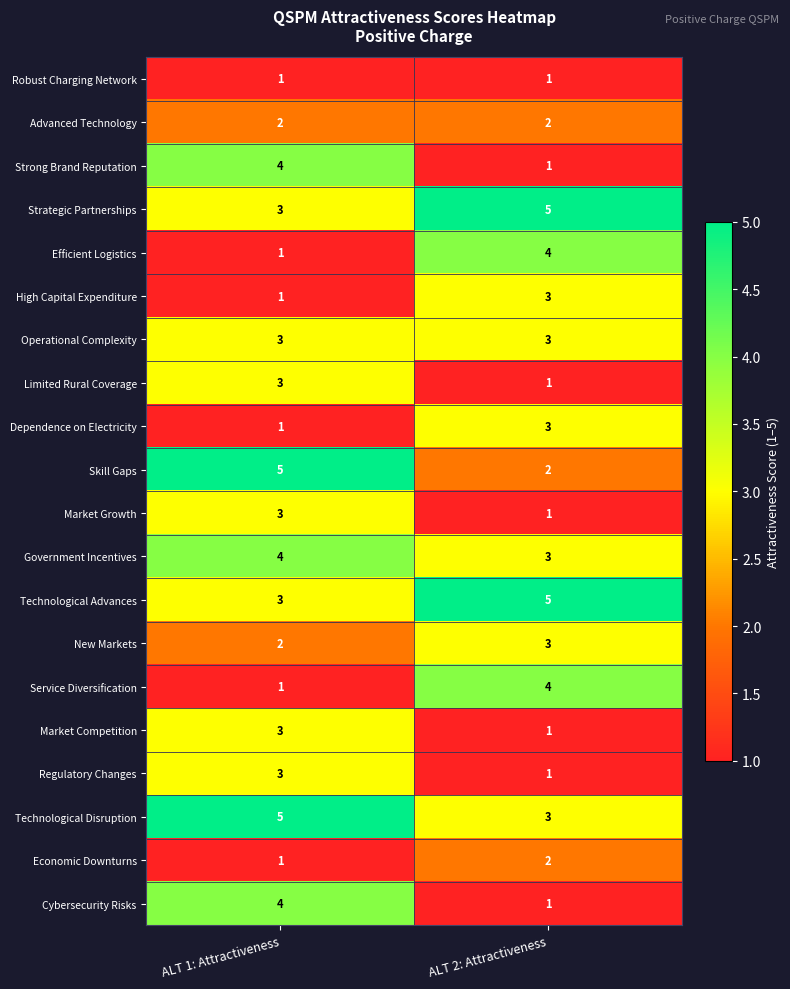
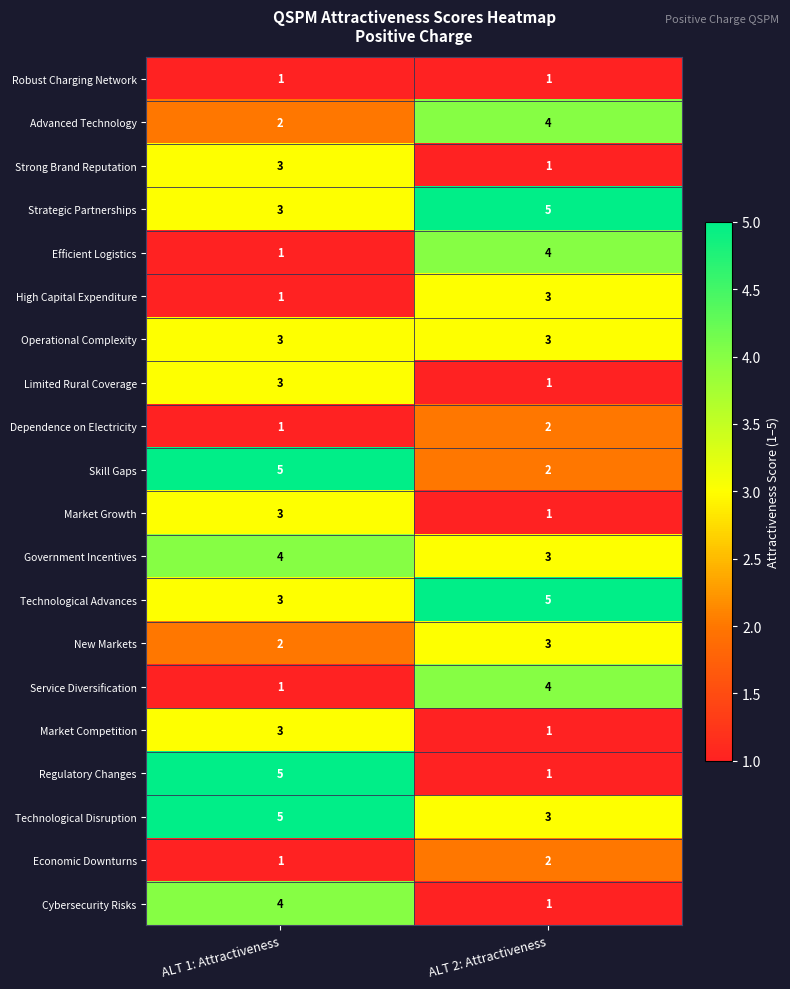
Advanced Technology, ALT 2: Attractiveness: 2 -> 4
Strong Brand Reputation, ALT 1: Attractiveness: 4 -> 3
Dependence on Electricity, ALT 2: Attractiveness: 3 -> 2
Regulatory Changes, ALT 1: Attractiveness: 3 -> 5
